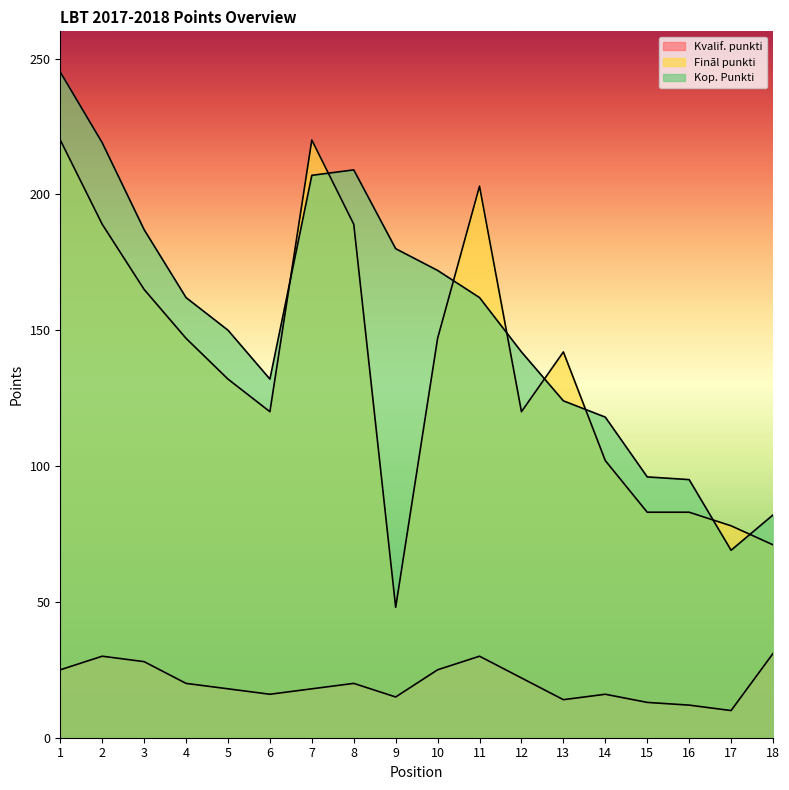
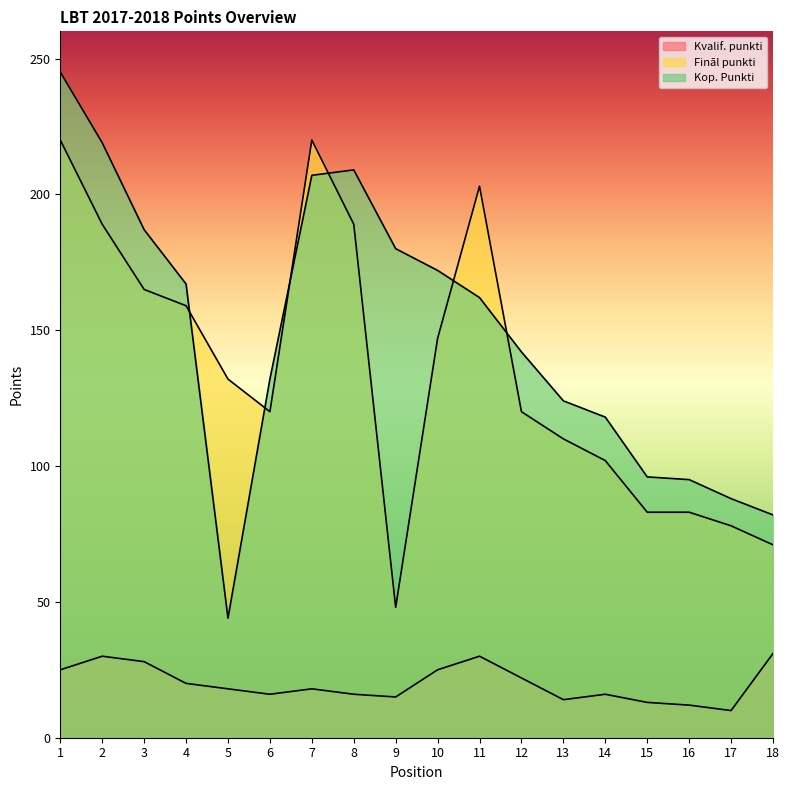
Fināl punkti, 4: 147 -> 159
Kop. Punkti, 4: 162 -> 167
Kop. Punkti, 5: 150 -> 44
Kvalif. punkti, 8: 20 -> 16
Fināl punkti, 13: 142 -> 110
Kop. Punkti, 17: 69 -> 88
